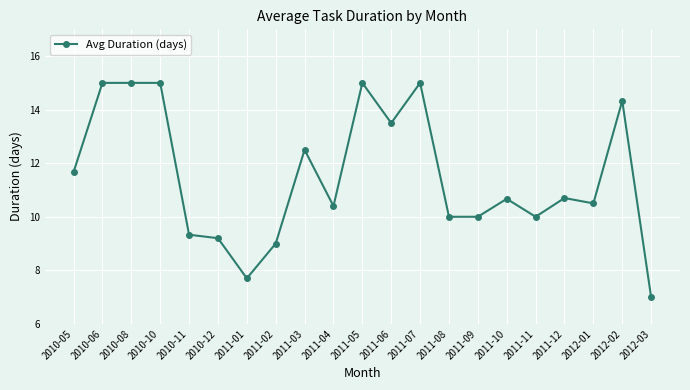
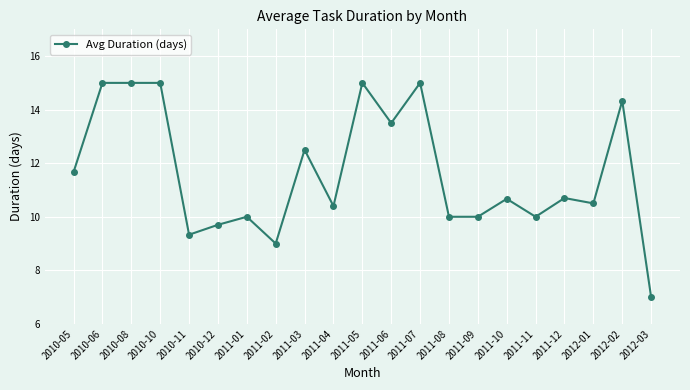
2010-12: 9.2 -> 9.7
2011-01: 7.7 -> 10.0
